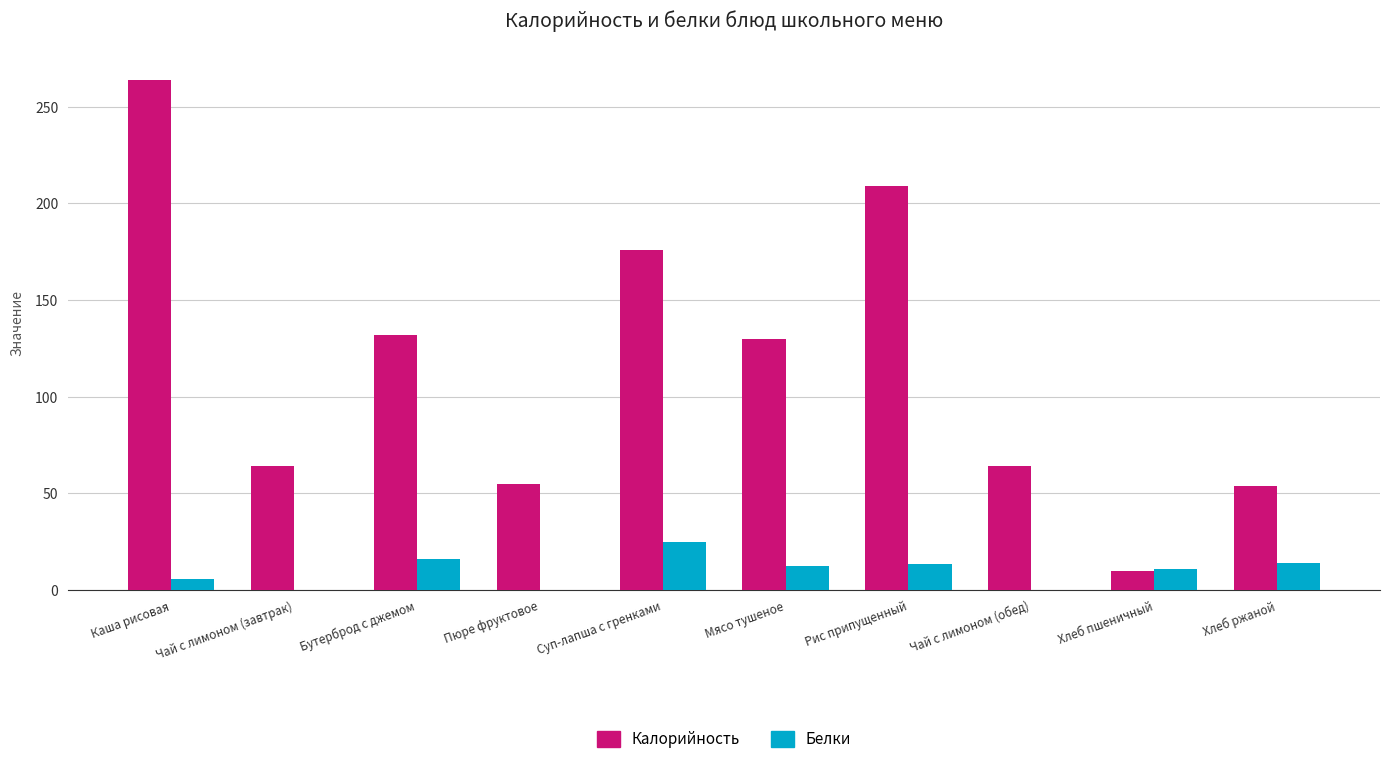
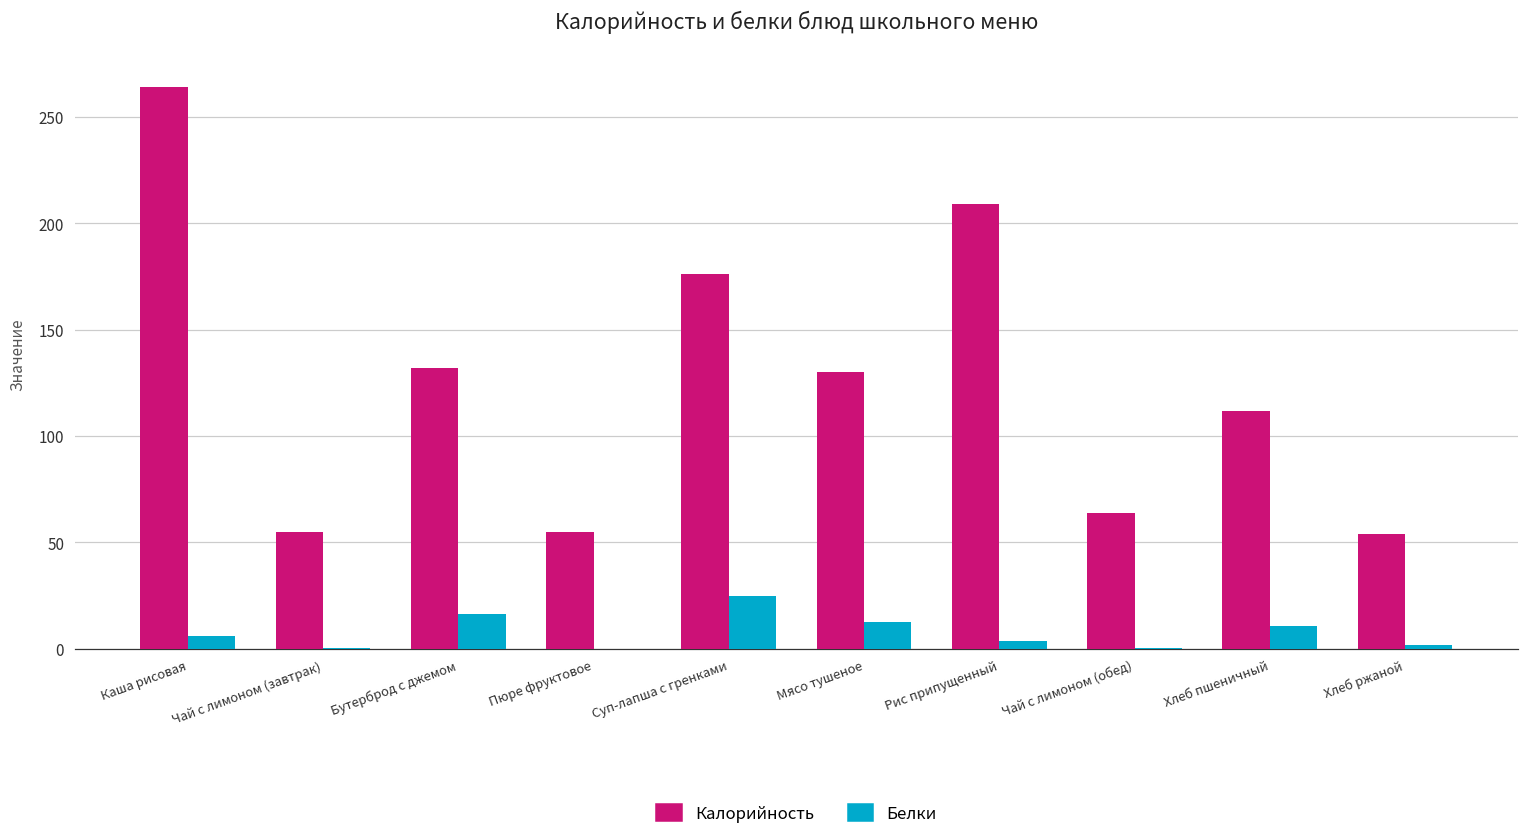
Калорийность, Чай с лимоном (завтрак): 64 -> 55
Белки, Рис припущенный: 13 -> 4
Калорийность, Хлеб пшеничный: 10 -> 112
Белки, Хлеб ржаной: 14 -> 2
